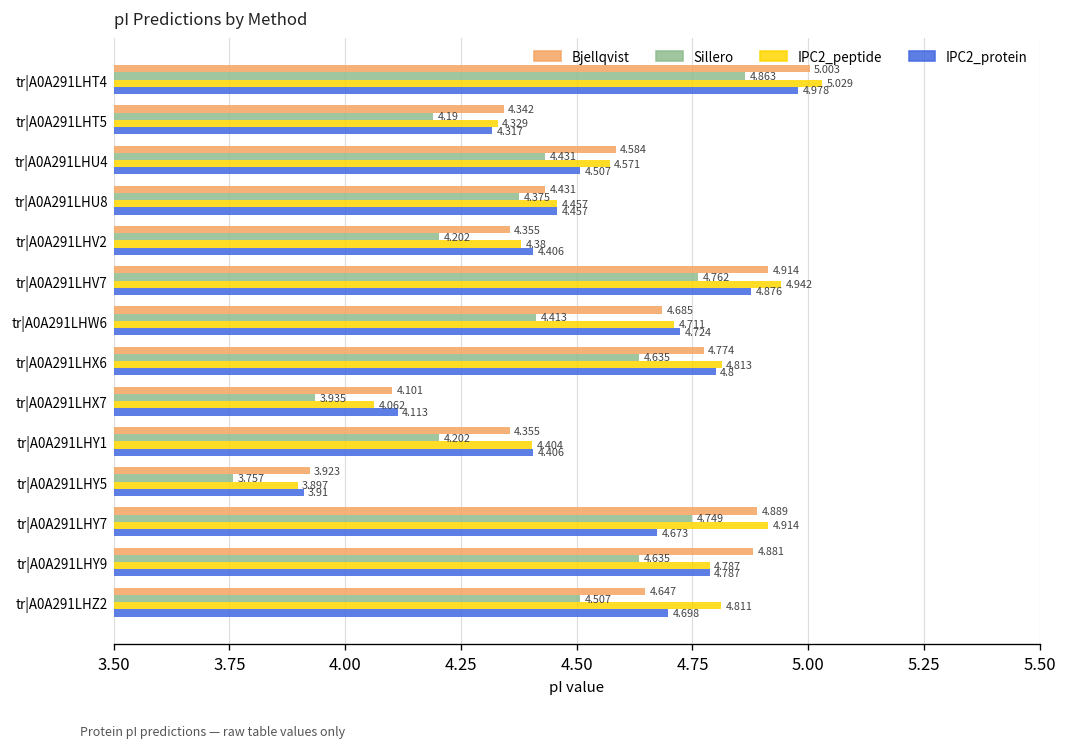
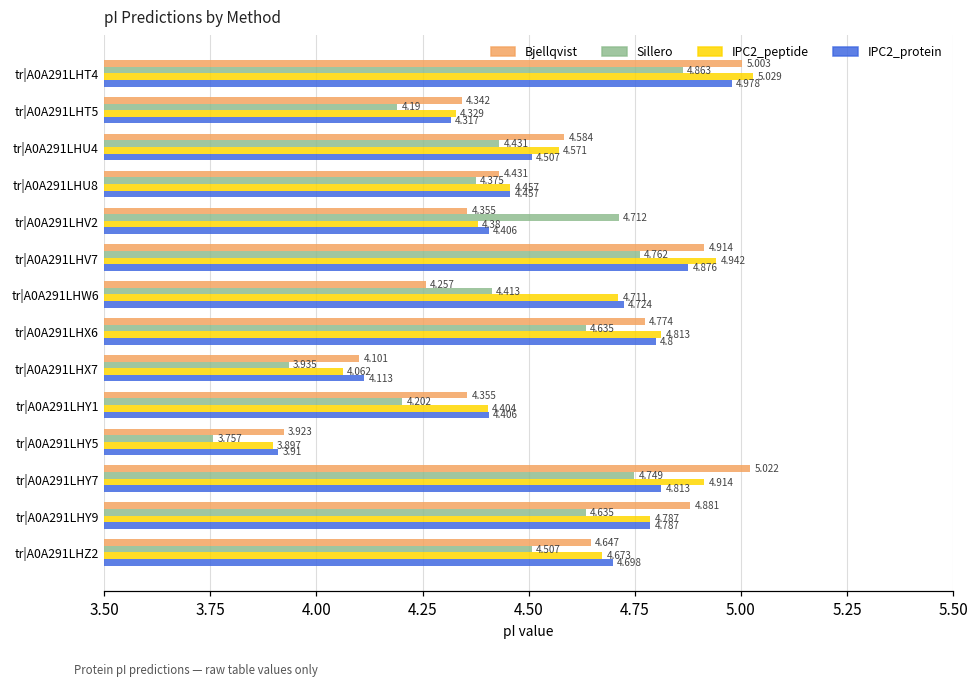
Sillero, tr|A0A291LHV2: 4.202 -> 4.712
Bjellqvist, tr|A0A291LHW6: 4.685 -> 4.257
Bjellqvist, tr|A0A291LHY7: 4.889 -> 5.022
IPC2_protein, tr|A0A291LHY7: 4.673 -> 4.813
IPC2_peptide, tr|A0A291LHZ2: 4.811 -> 4.673
